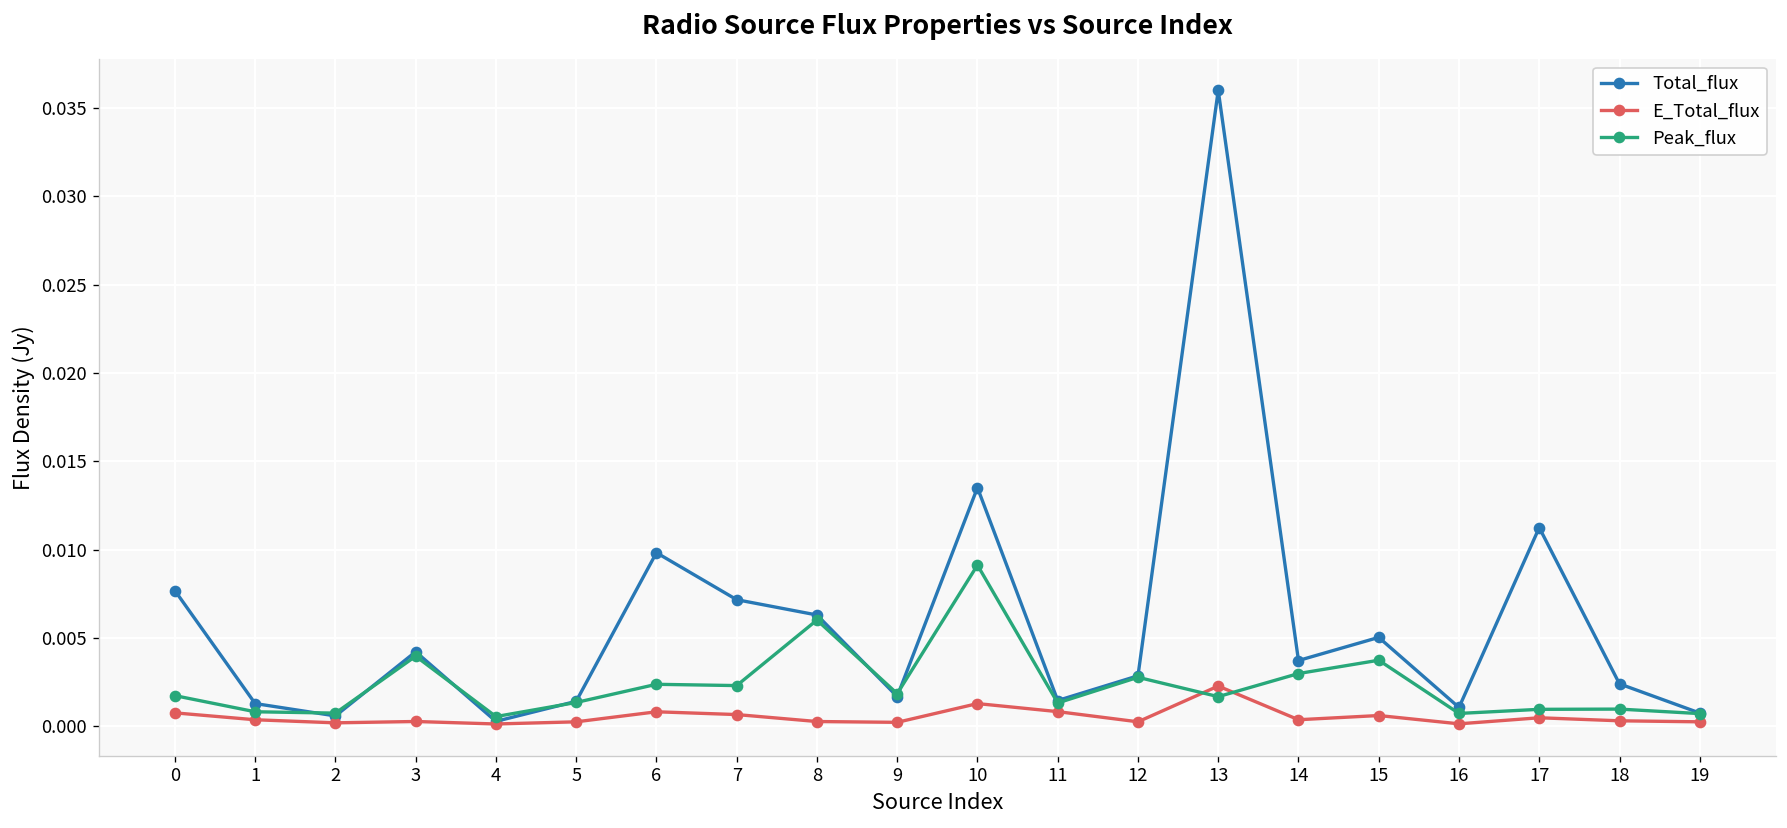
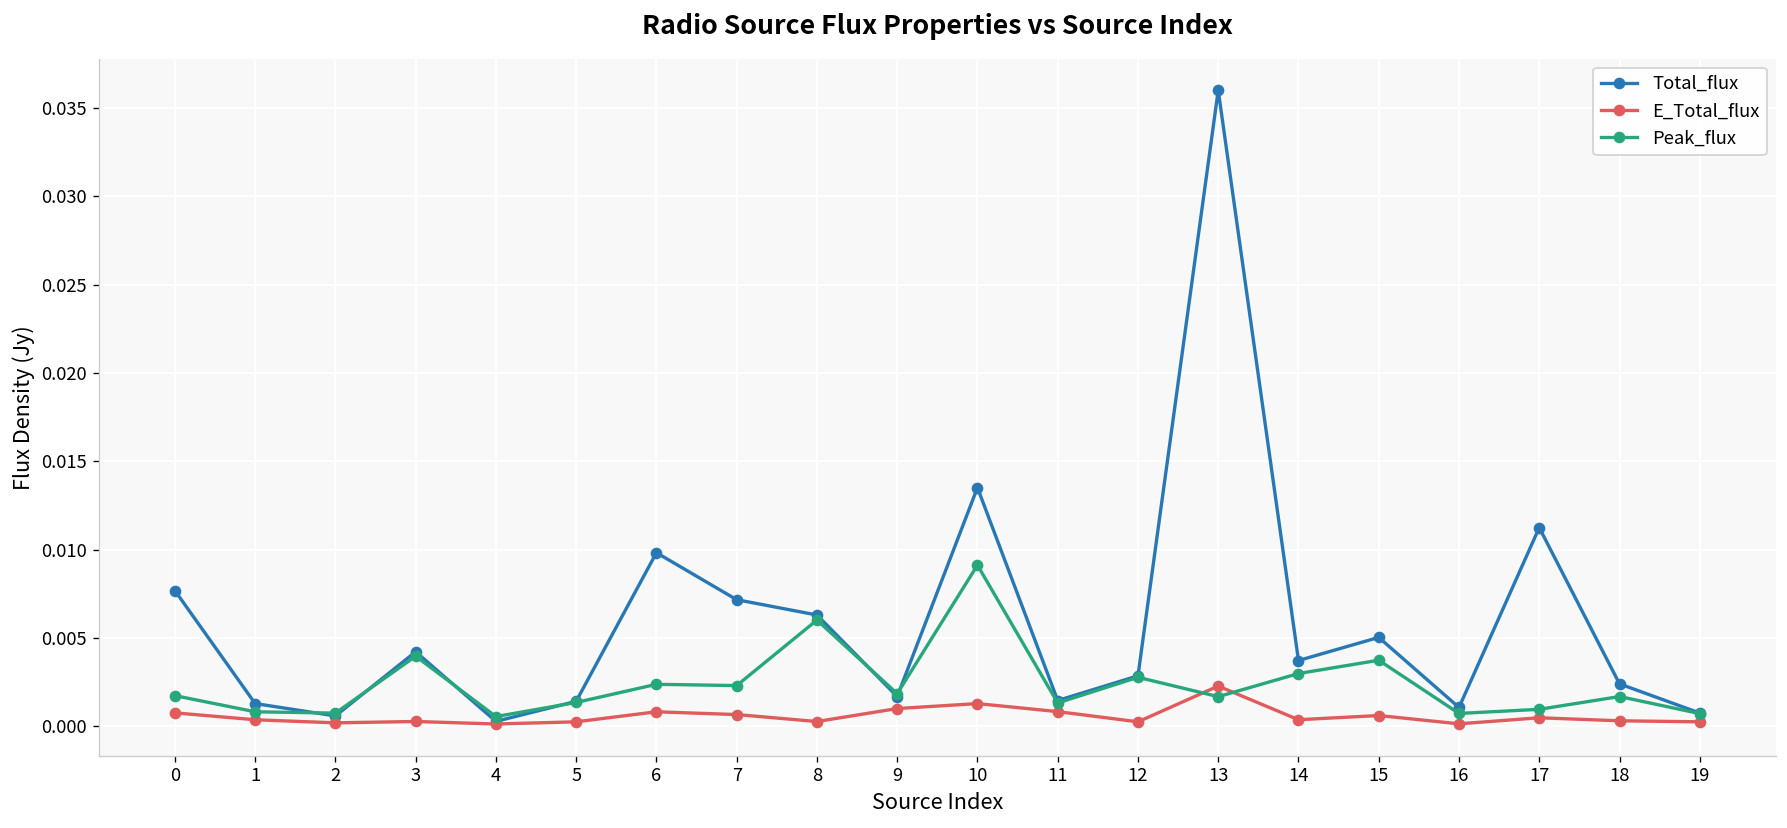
E_Total_flux, 9: 0.0002 -> 0.0010
Peak_flux, 18: 0.0010 -> 0.0017
